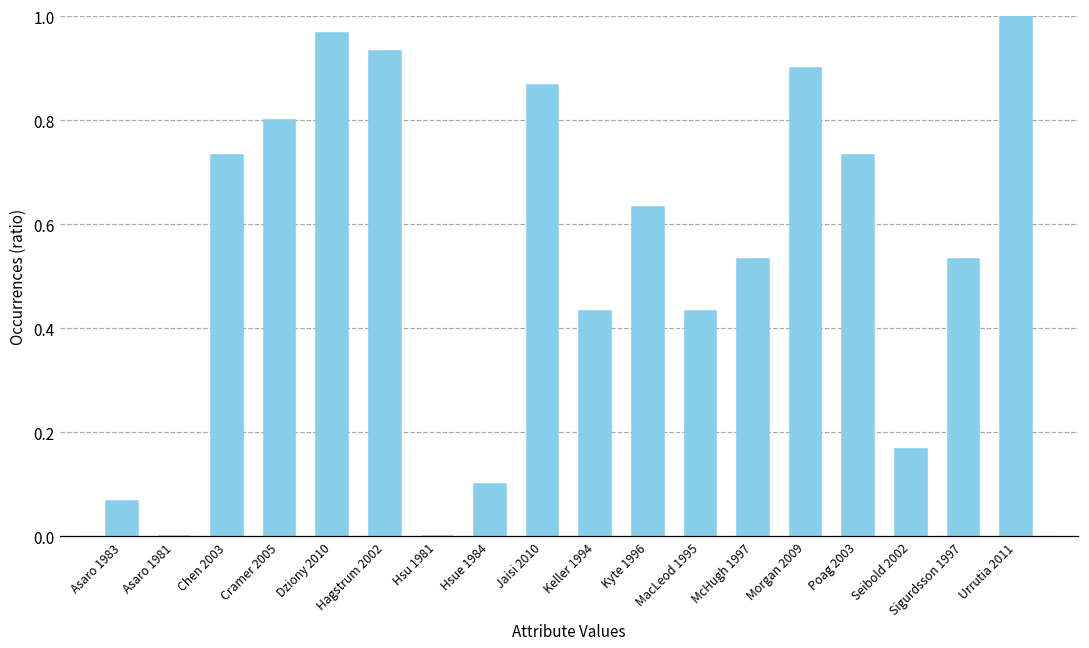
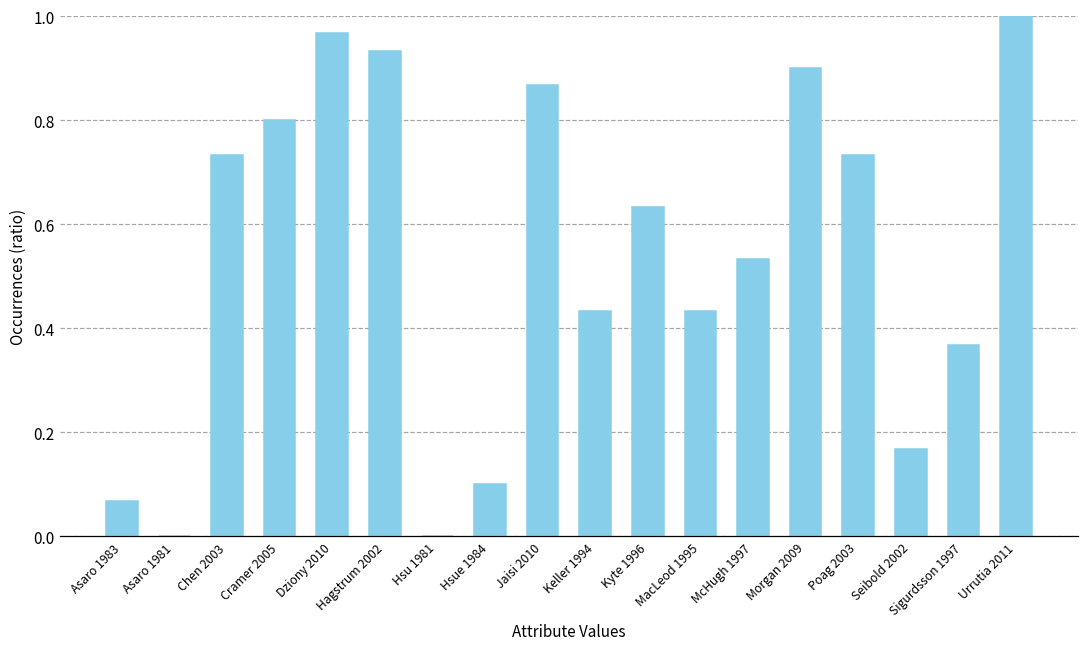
Sigurdsson 1997: 0.53 -> 0.37
